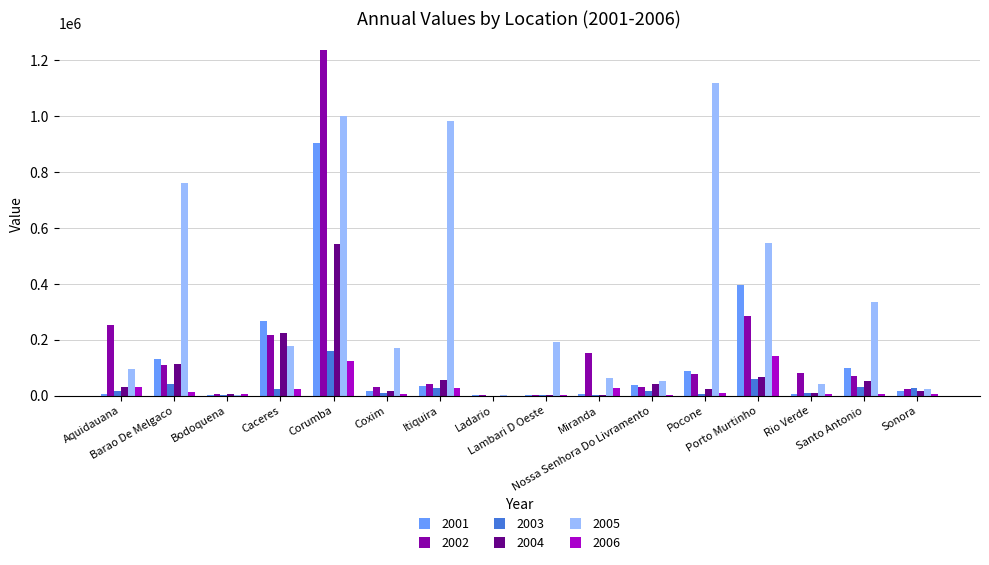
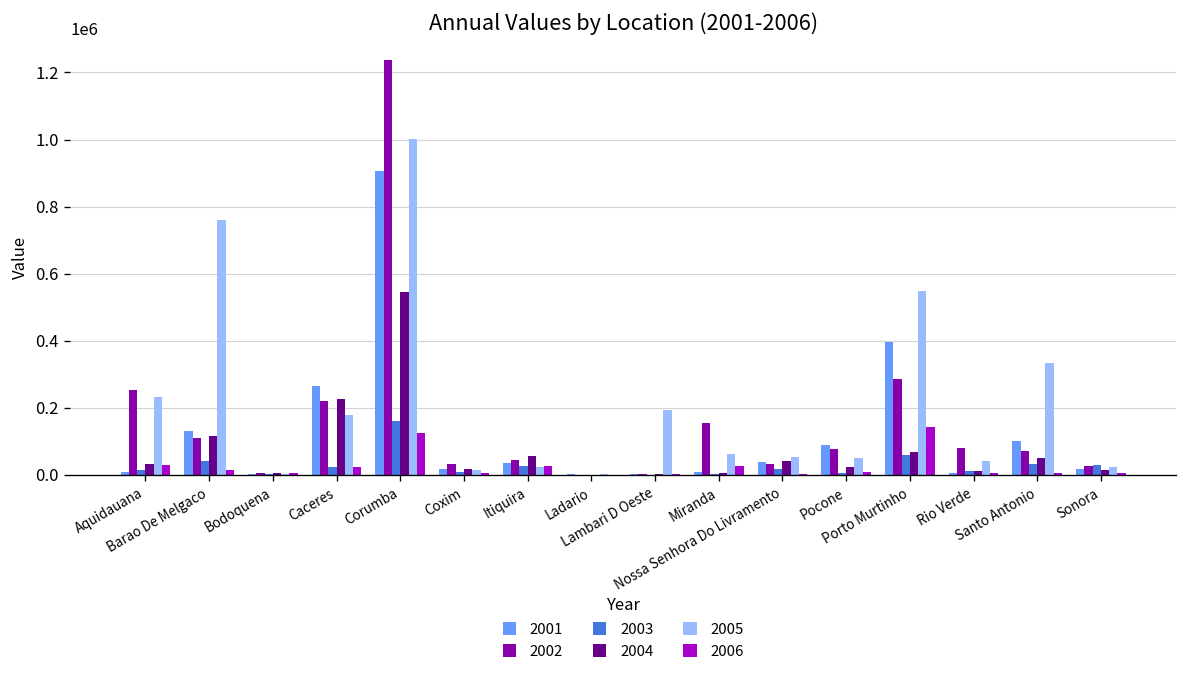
2005, Aquidauana: 90000 -> 230000
2005, Coxim: 170000 -> 10000
2005, Itiquira: 980000 -> 20000
2005, Pocone: 1120000 -> 50000
